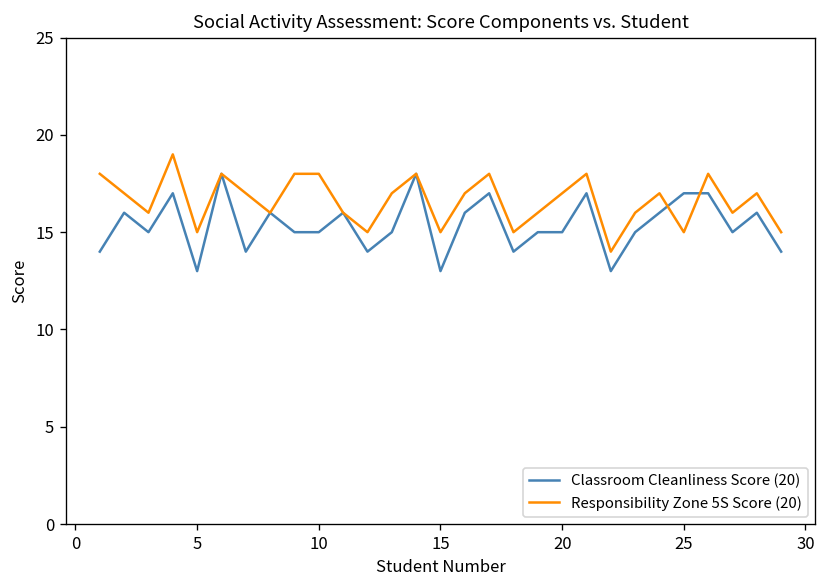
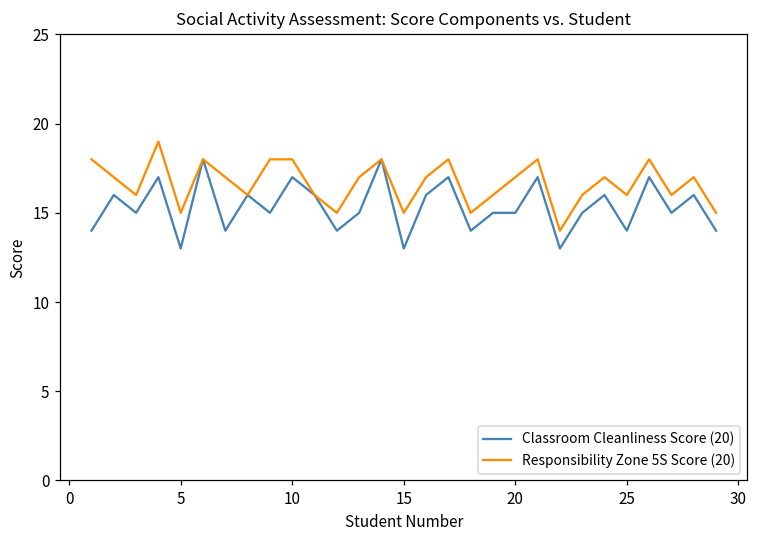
Classroom Cleanliness Score (20), 10: 15 -> 17
Classroom Cleanliness Score (20), 25: 17 -> 14
Responsibility Zone 5S Score (20), 25: 15 -> 16
